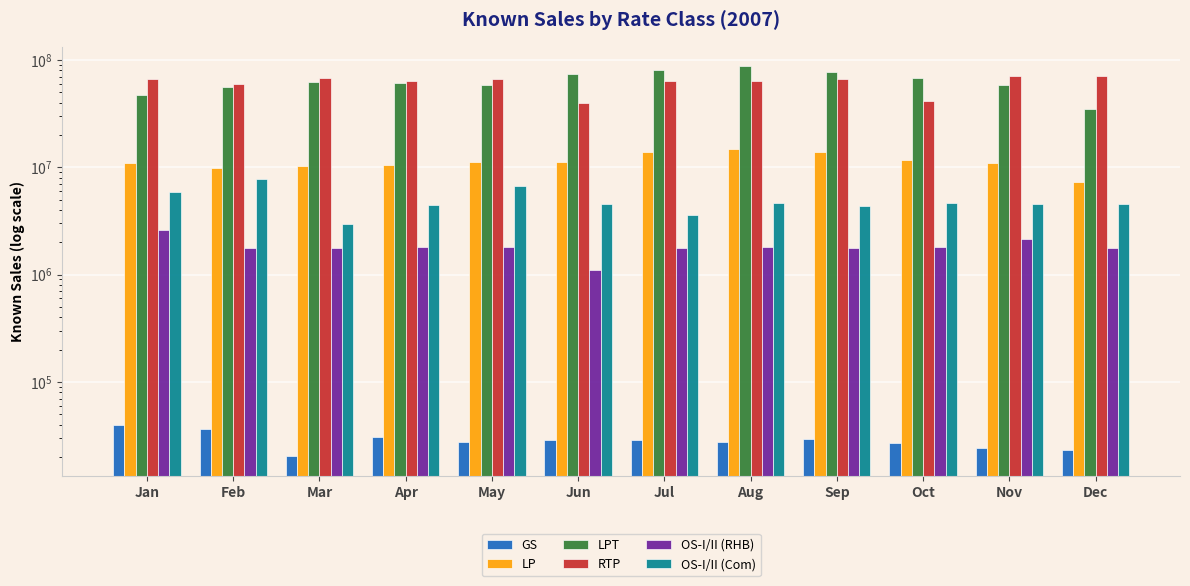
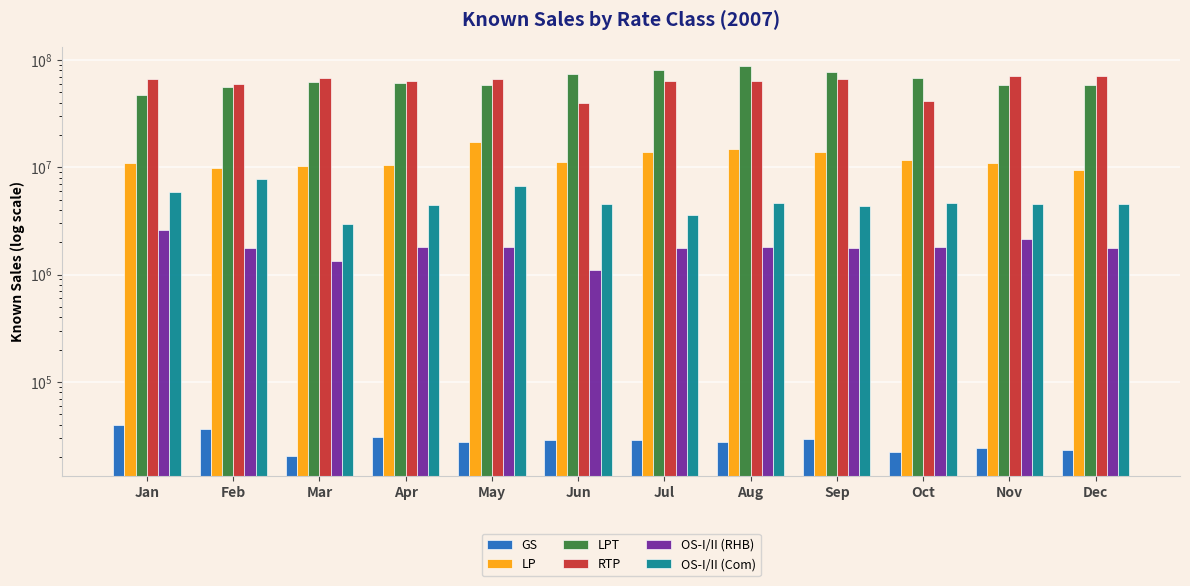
OS-I/II (RHB), Mar: 1800000 -> 1300000
LP, May: 11000000 -> 17000000
GS, Oct: 27000 -> 22000
LP, Dec: 7000000 -> 9000000
LPT, Dec: 35000000 -> 60000000
